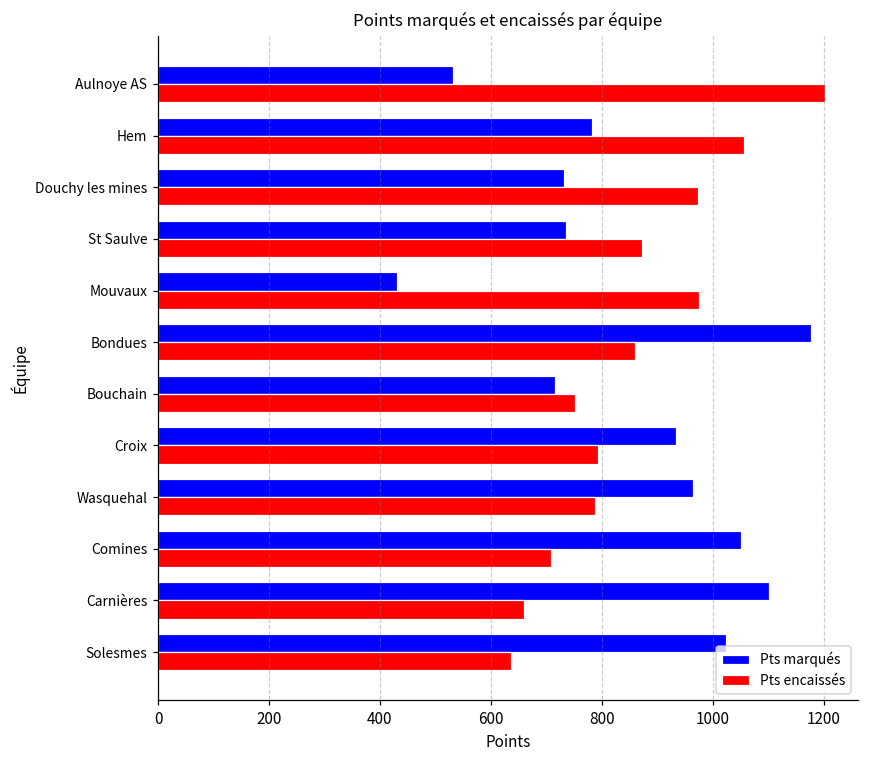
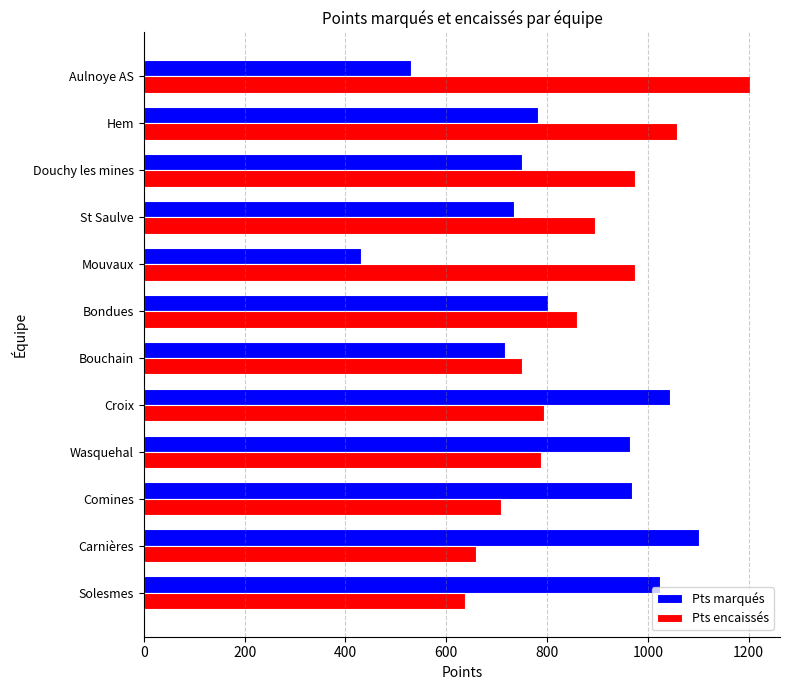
Pts marqués, Douchy les mines: 730 -> 750
Pts encaissés, St Saulve: 870 -> 900
Pts marqués, Bondues: 1180 -> 800
Pts marqués, Croix: 930 -> 1040
Pts marqués, Comines: 1050 -> 970
